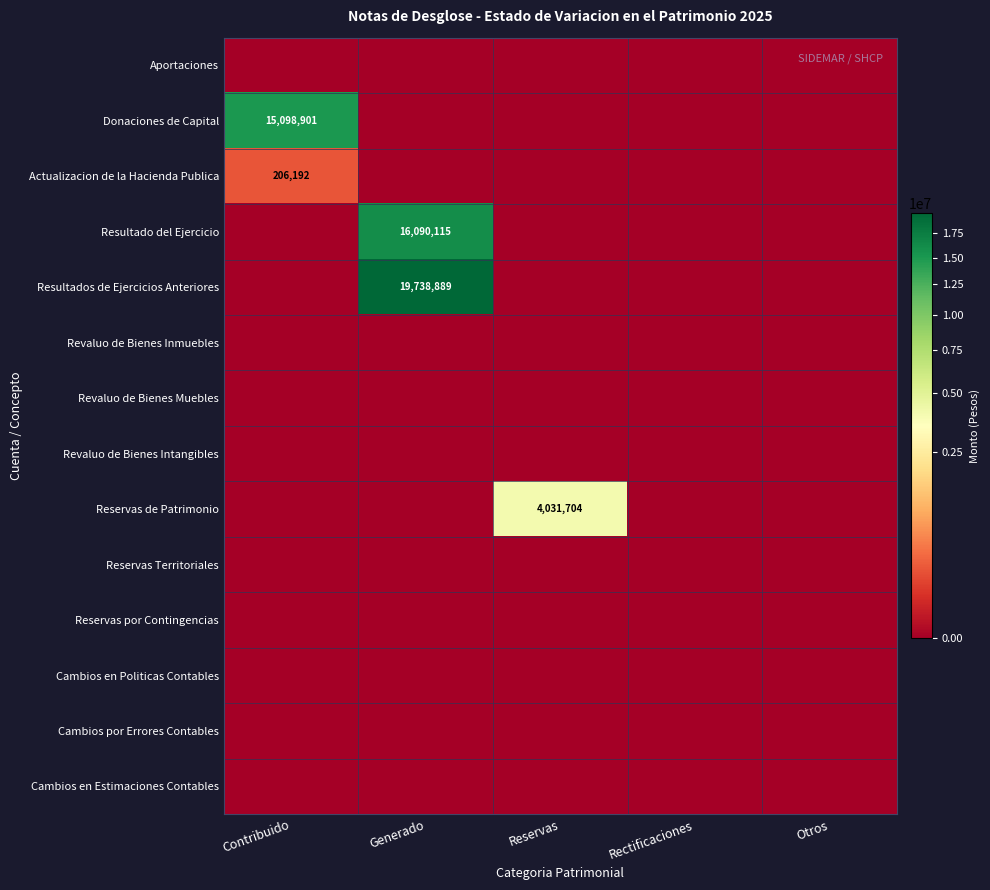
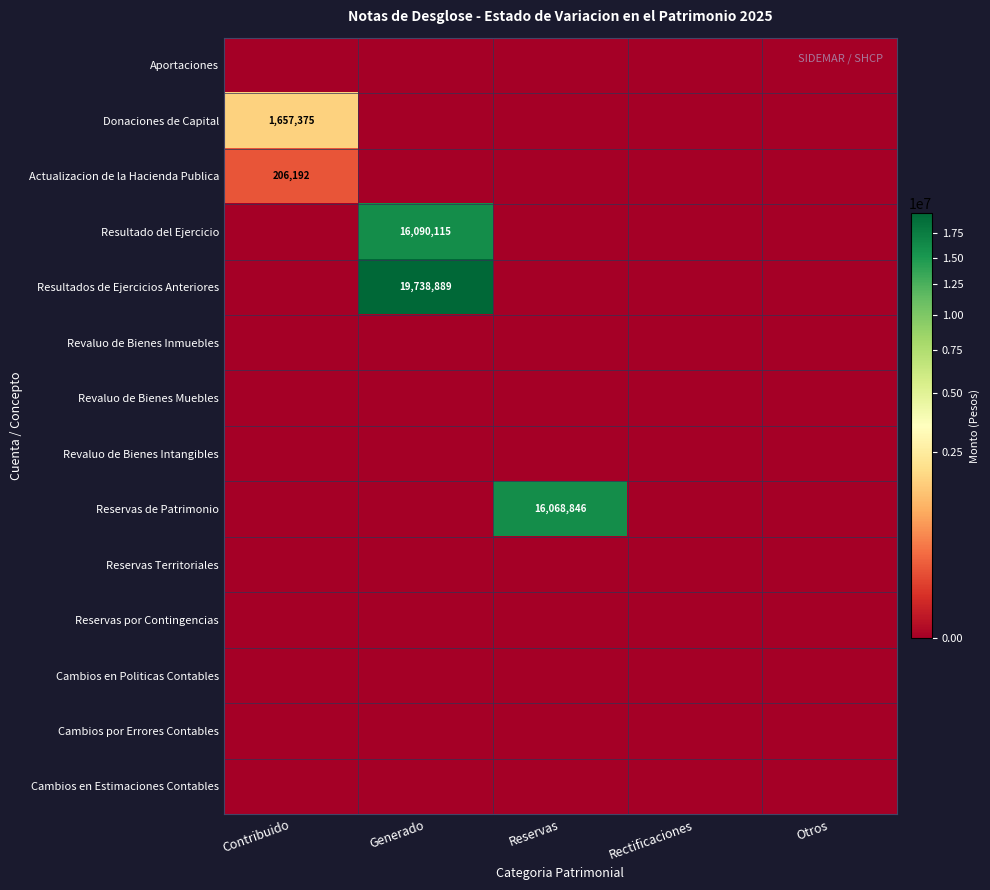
Donaciones de Capital, Contribuido: 15,098,901 -> 1,657,375
Reservas de Patrimonio, Reservas: 4,031,704 -> 16,068,846
